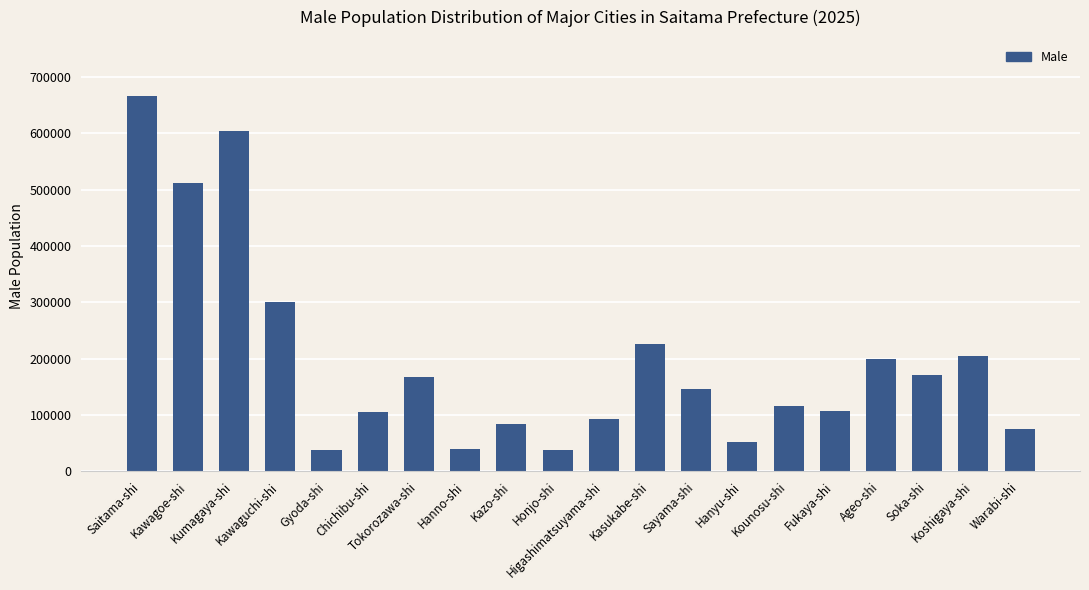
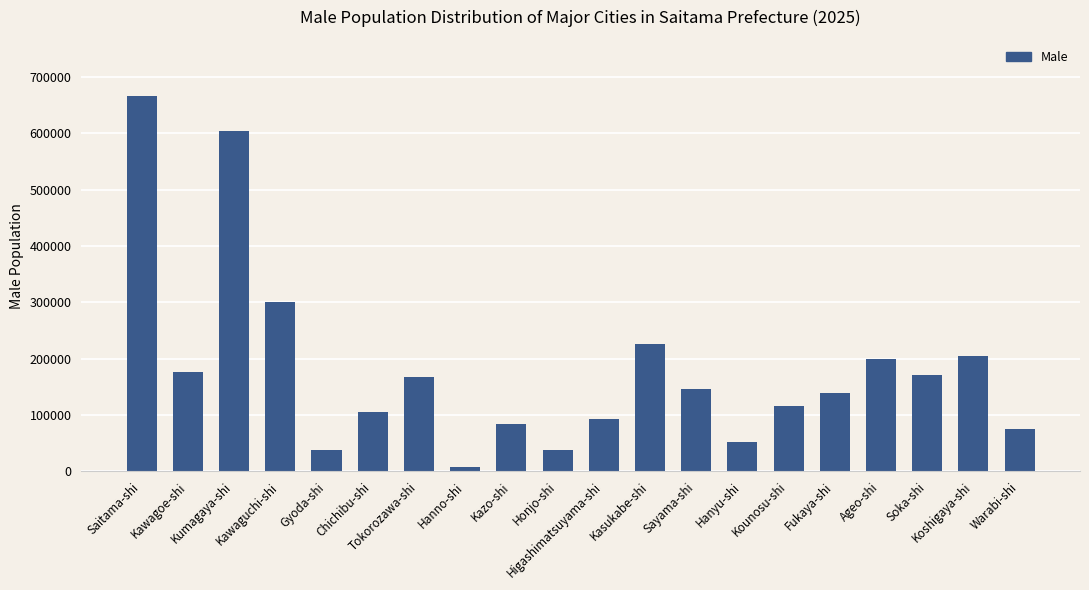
Kawagoe-shi: 510000 -> 180000
Hanno-shi: 40000 -> 10000
Fukaya-shi: 110000 -> 140000
